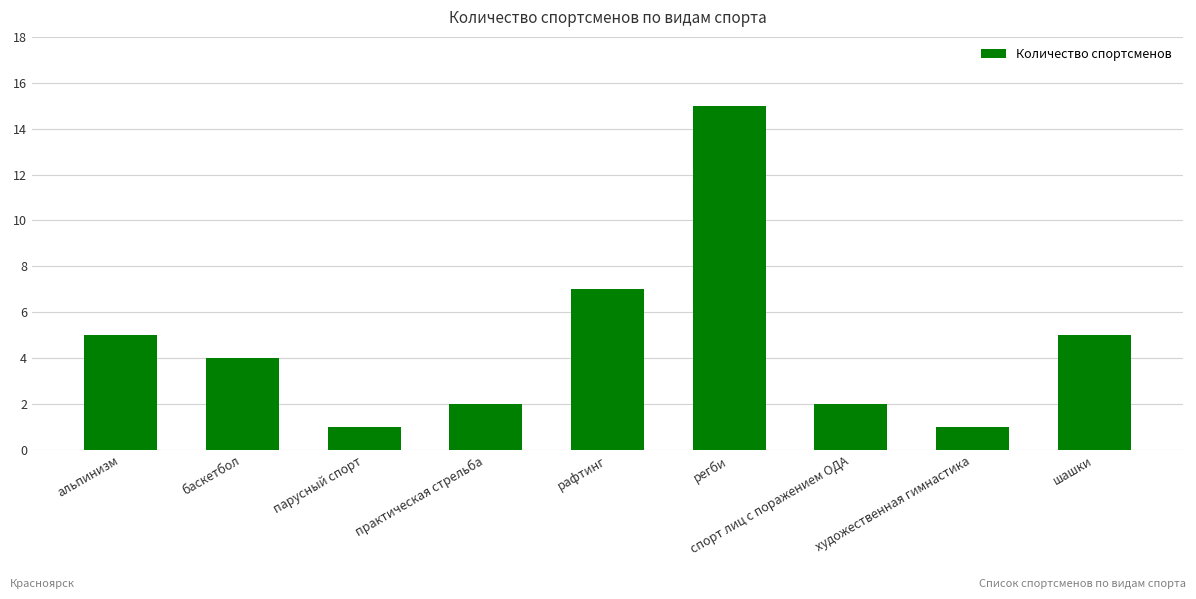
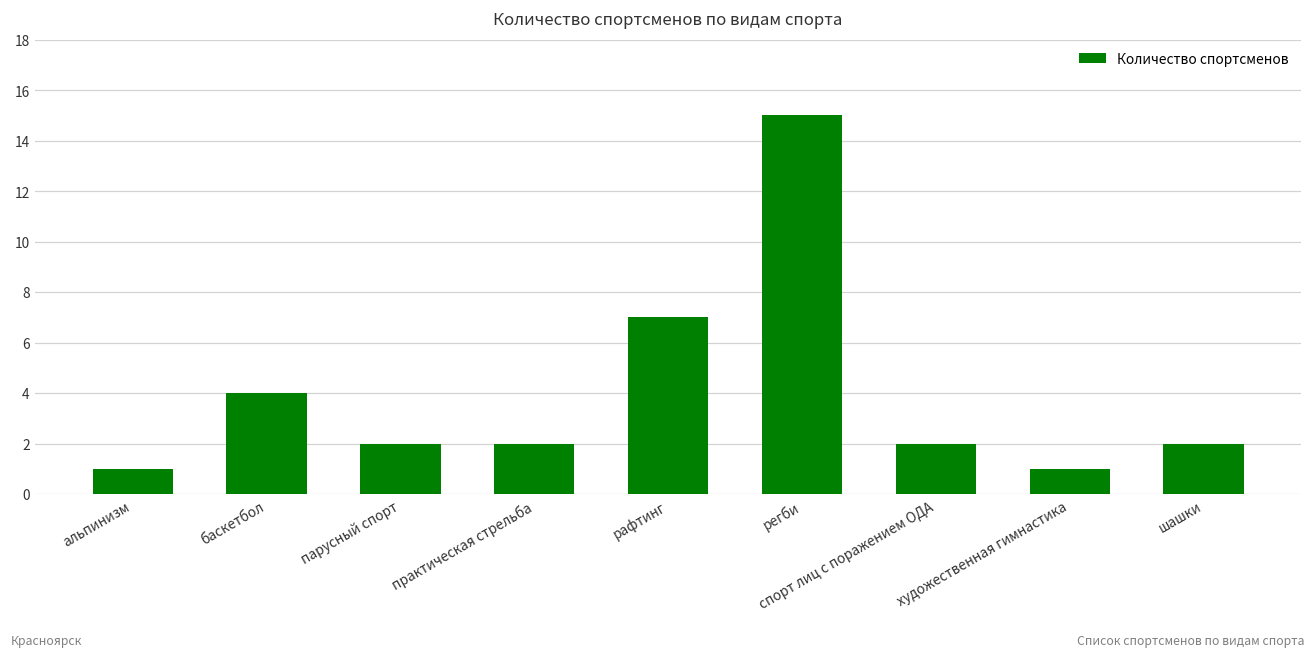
альпинизм: 5 -> 1
парусный спорт: 1 -> 2
шашки: 5 -> 2
